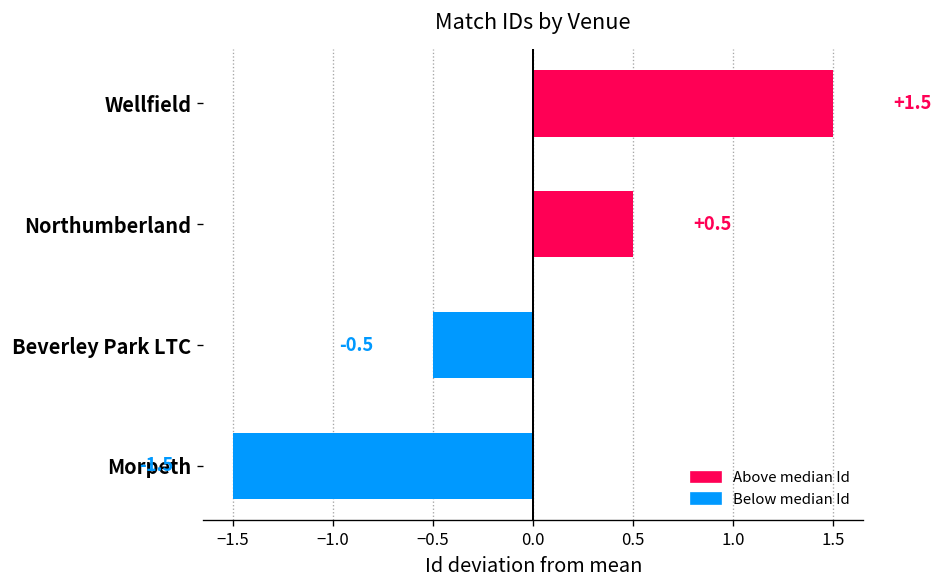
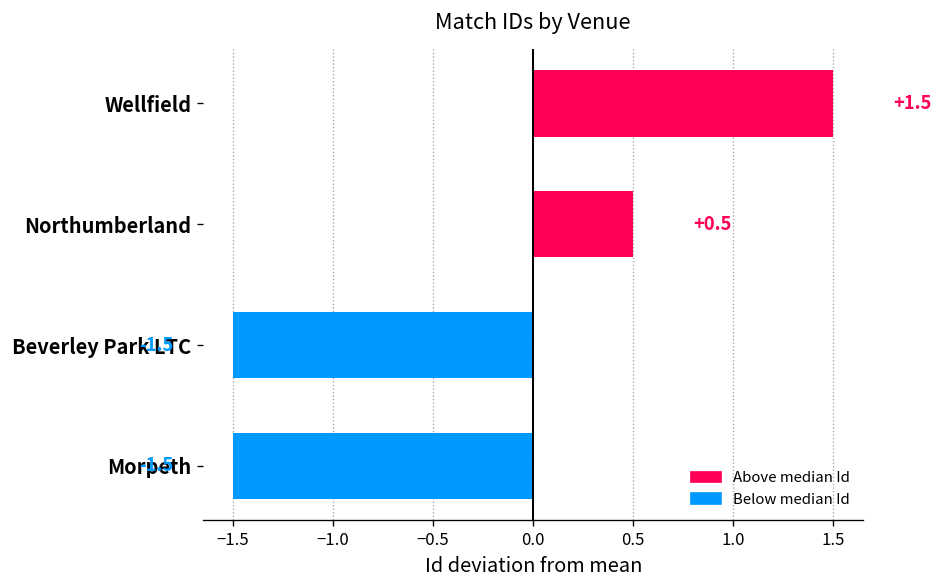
Beverley Park LTC: -0.5 -> -1.5
